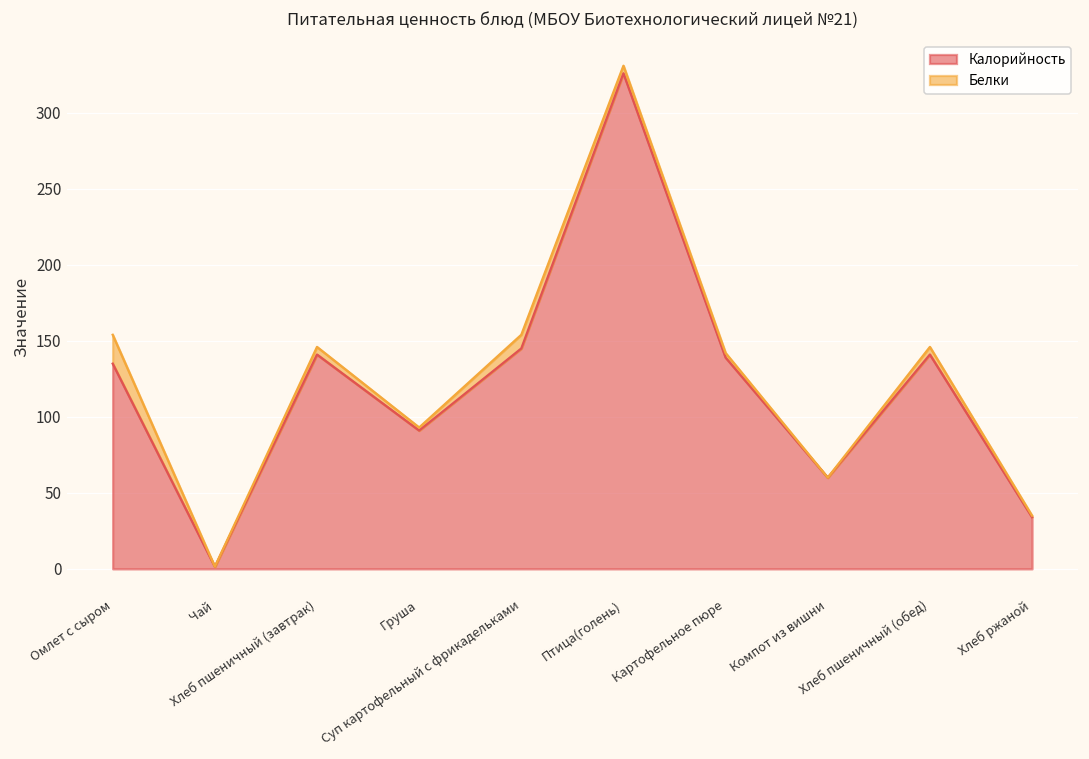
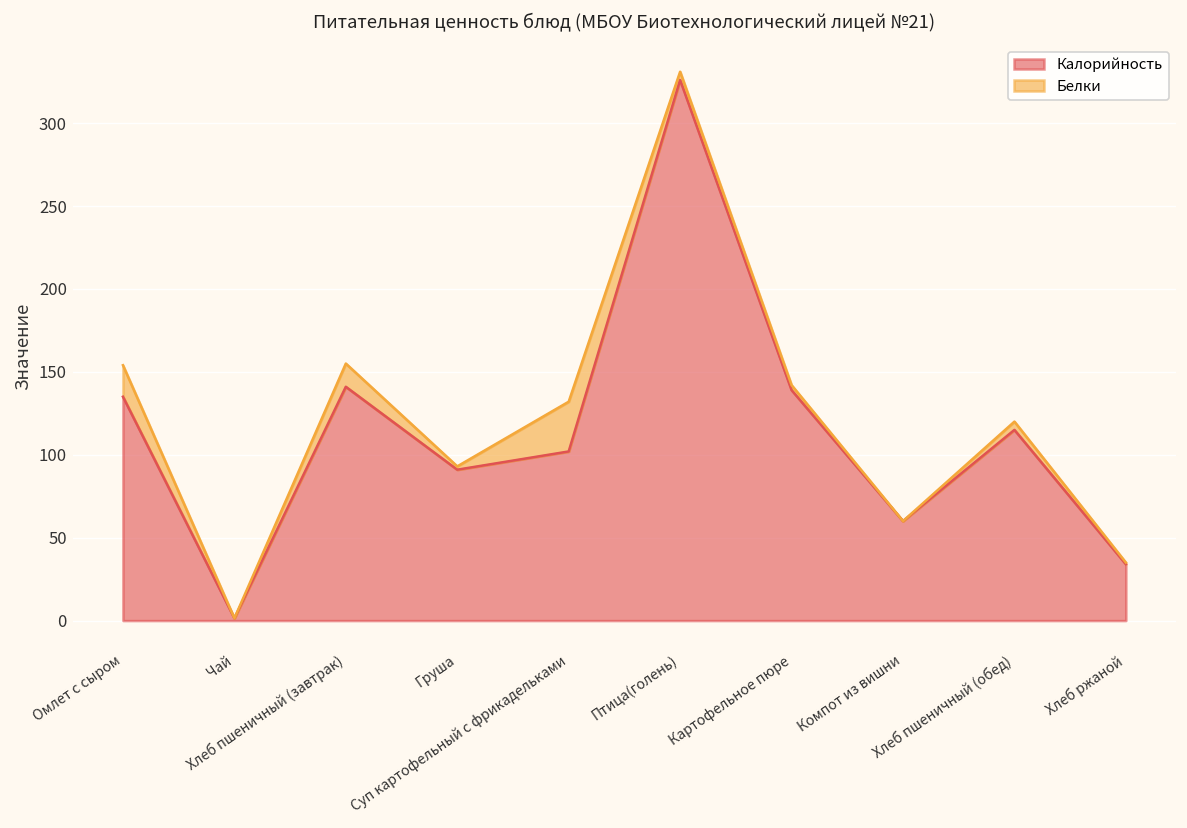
Белки, Хлеб пшеничный (завтрак): 5 -> 14
Калорийность, Суп картофельный с фрикадельками: 145 -> 102
Белки, Суп картофельный с фрикадельками: 9 -> 30
Калорийность, Хлеб пшеничный (обед): 141 -> 115
